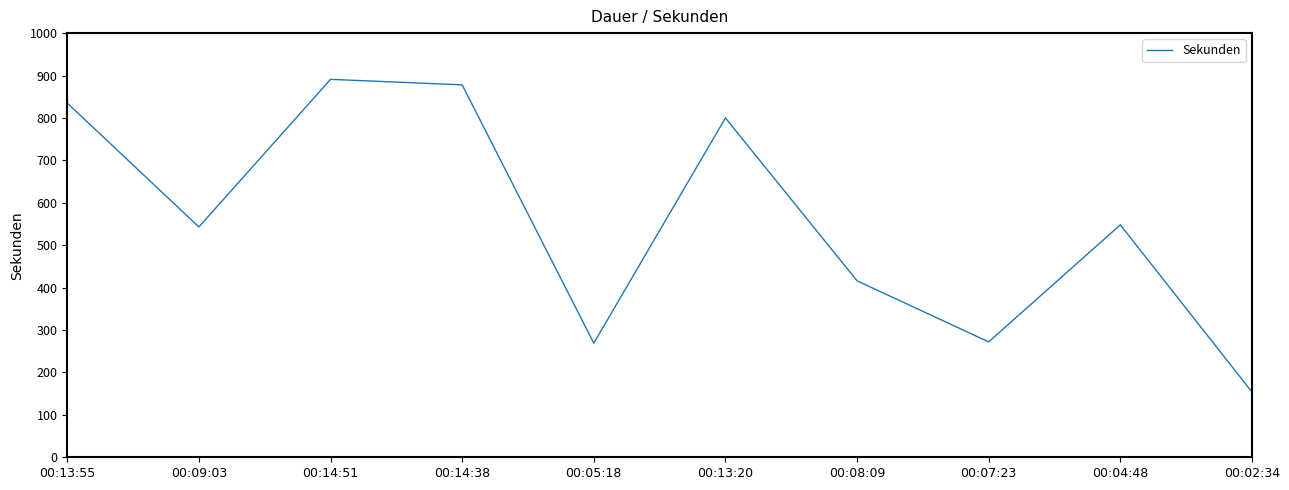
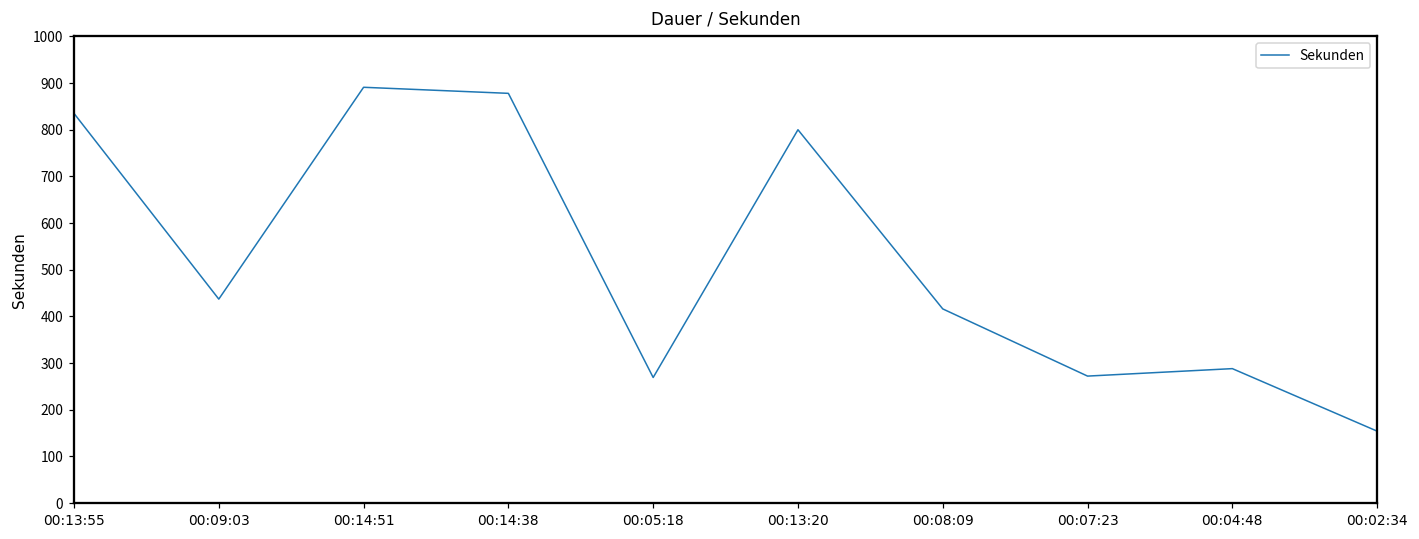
00:09:03: 540 -> 440
00:04:48: 550 -> 290
